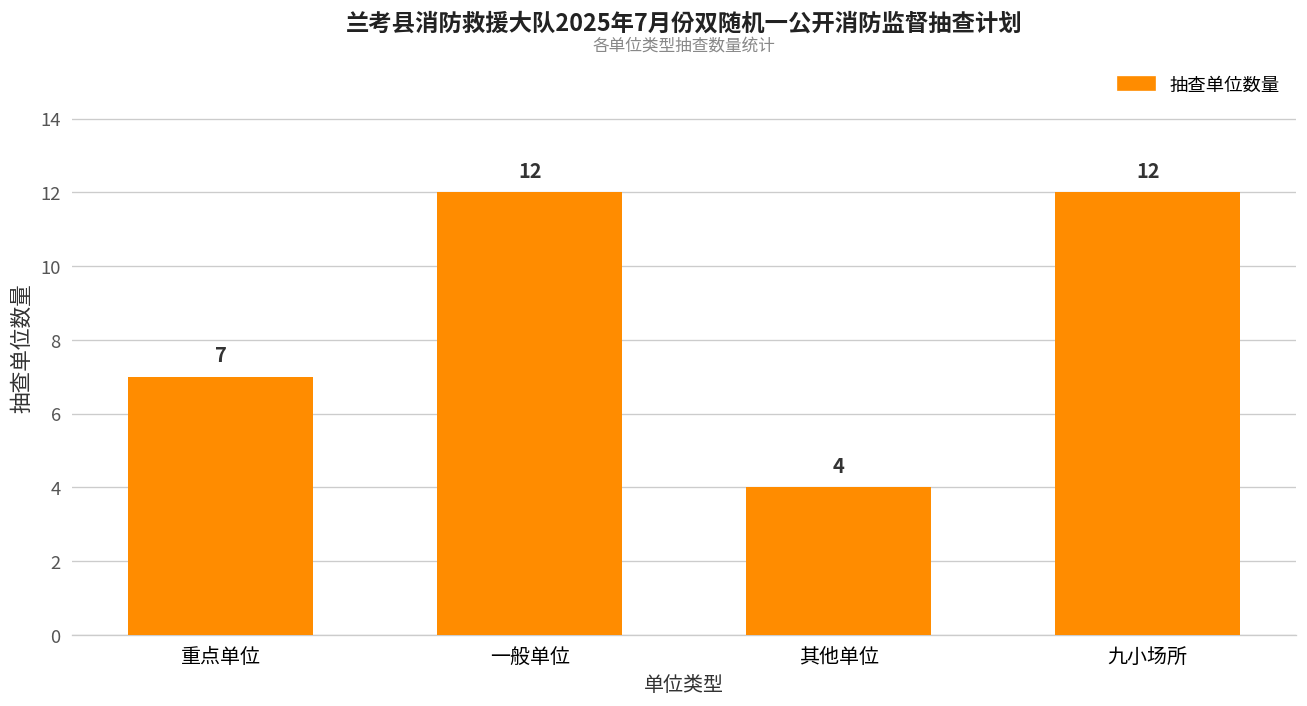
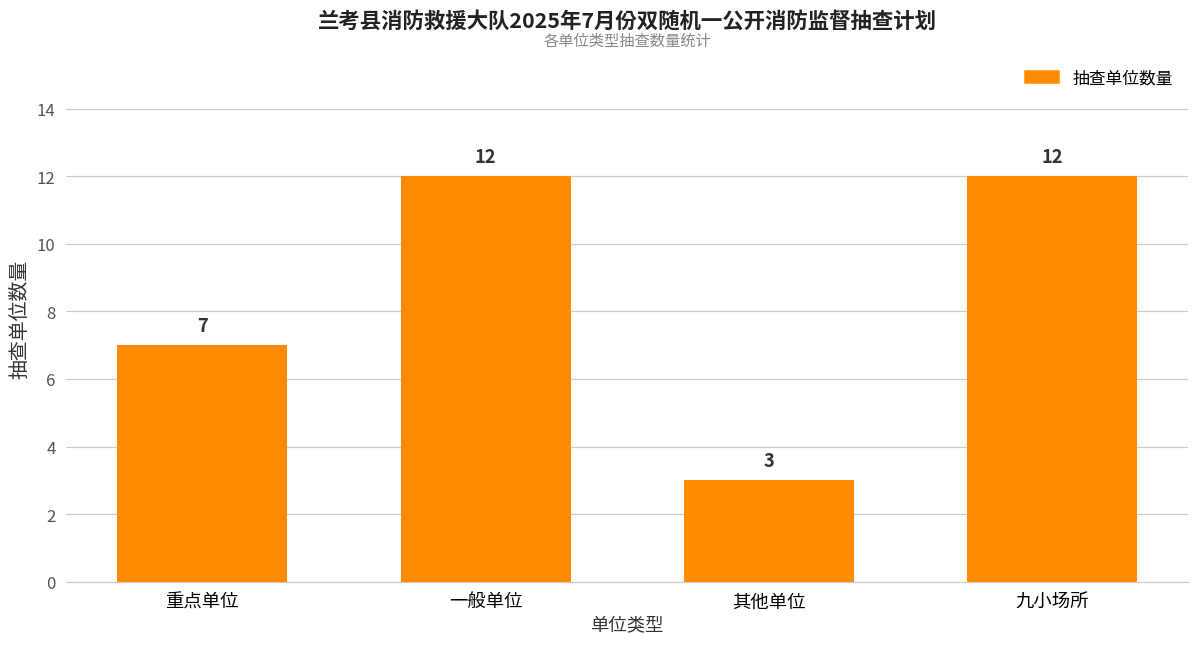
其他单位: 4 -> 3
